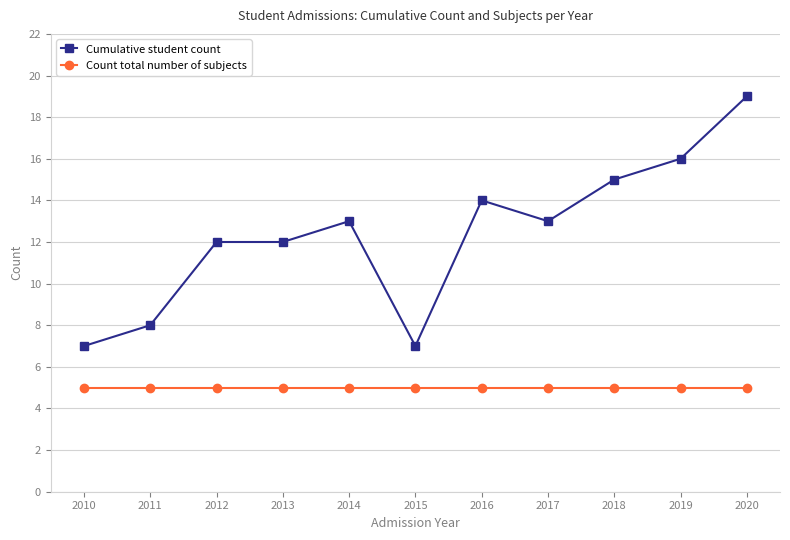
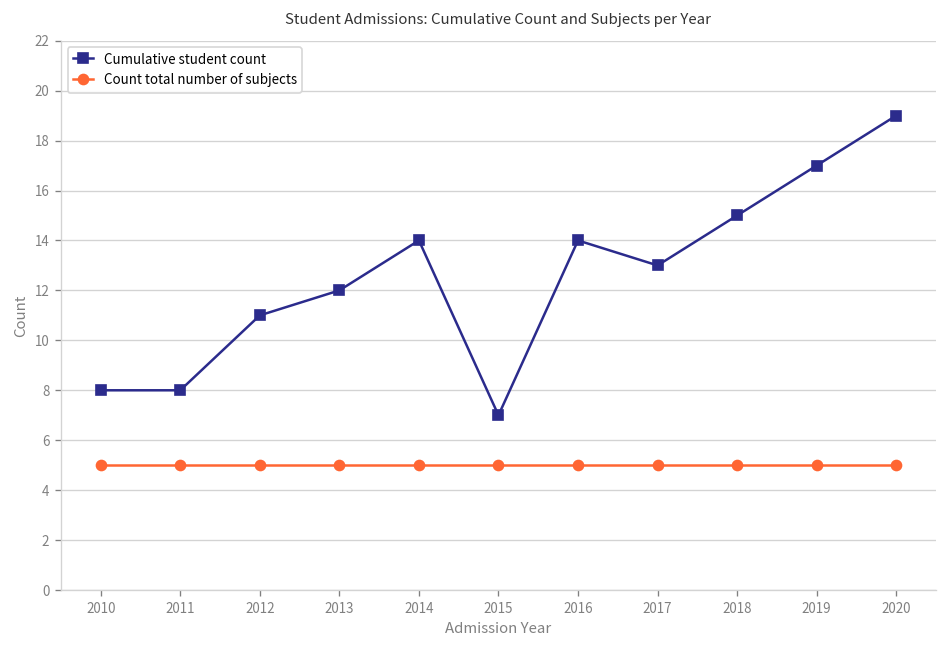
Cumulative student count, 2010: 7 -> 8
Cumulative student count, 2012: 12 -> 11
Cumulative student count, 2014: 13 -> 14
Cumulative student count, 2019: 16 -> 17
